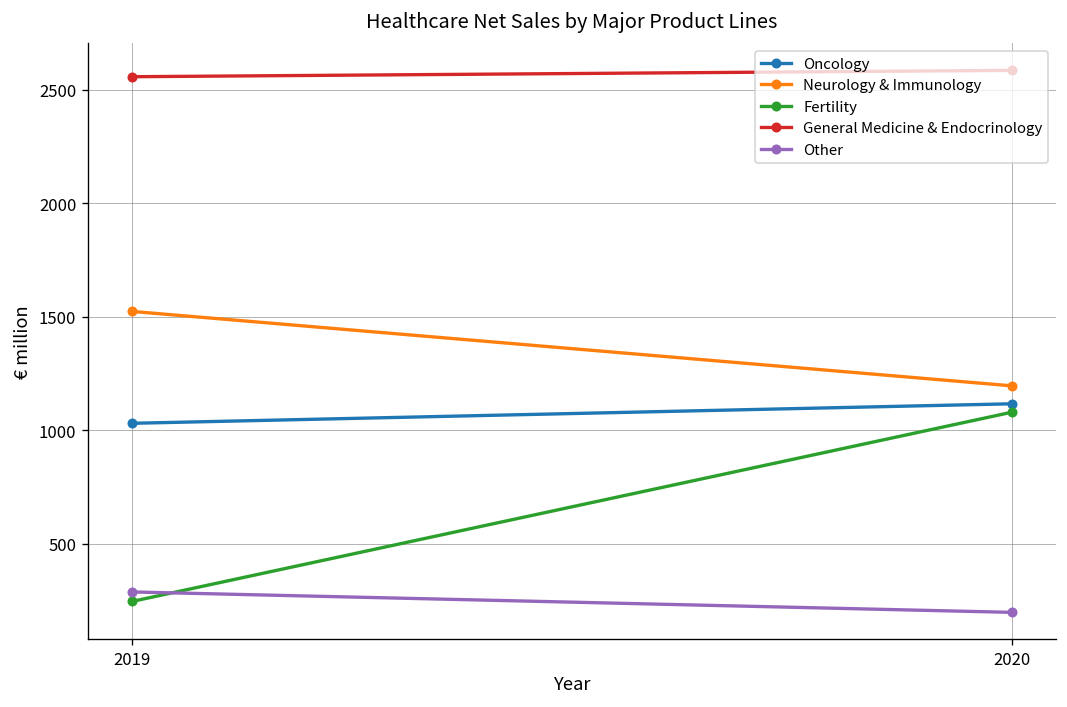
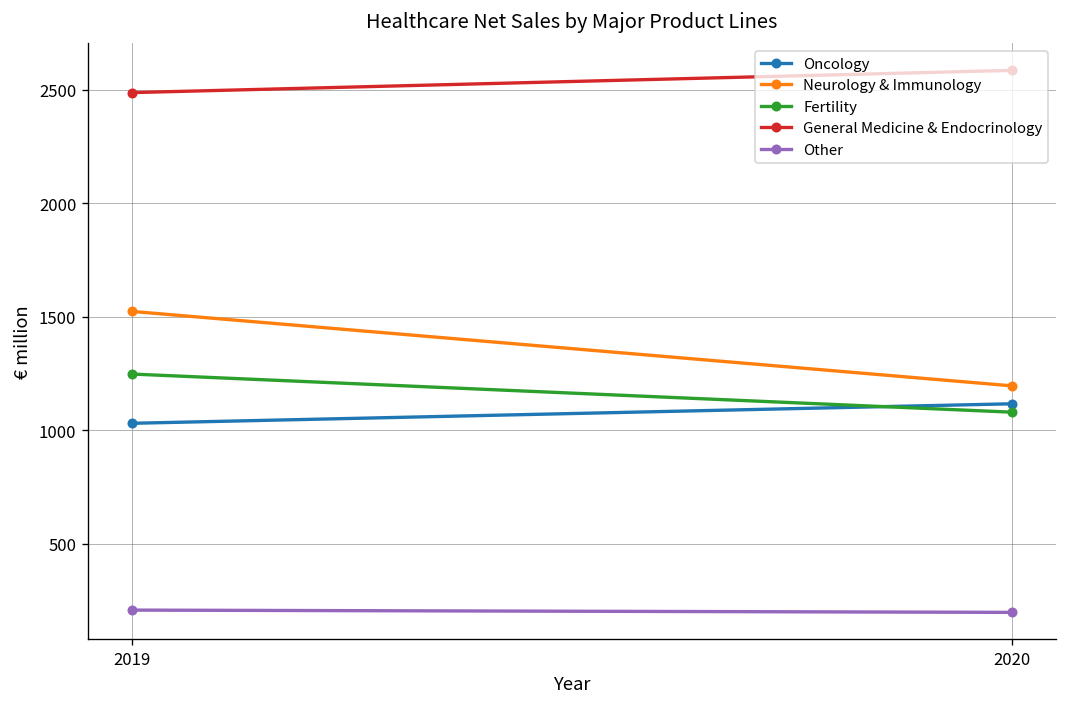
Fertility, 2019: 250 -> 1250
General Medicine & Endocrinology, 2019: 2560 -> 2490
Other, 2019: 290 -> 210
